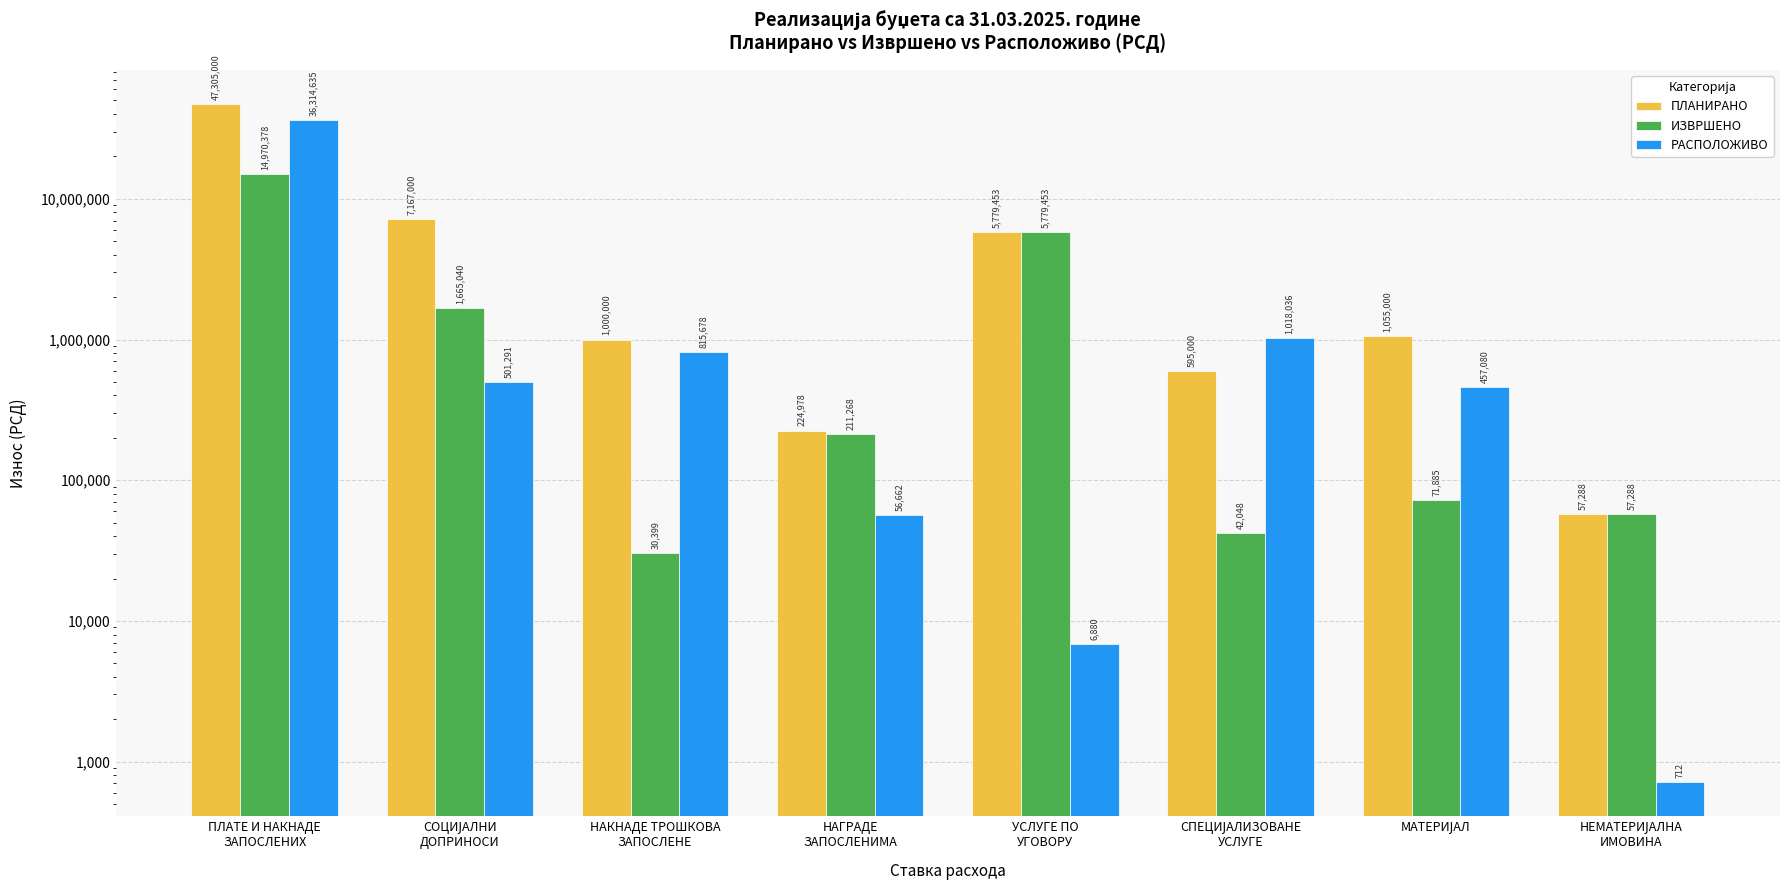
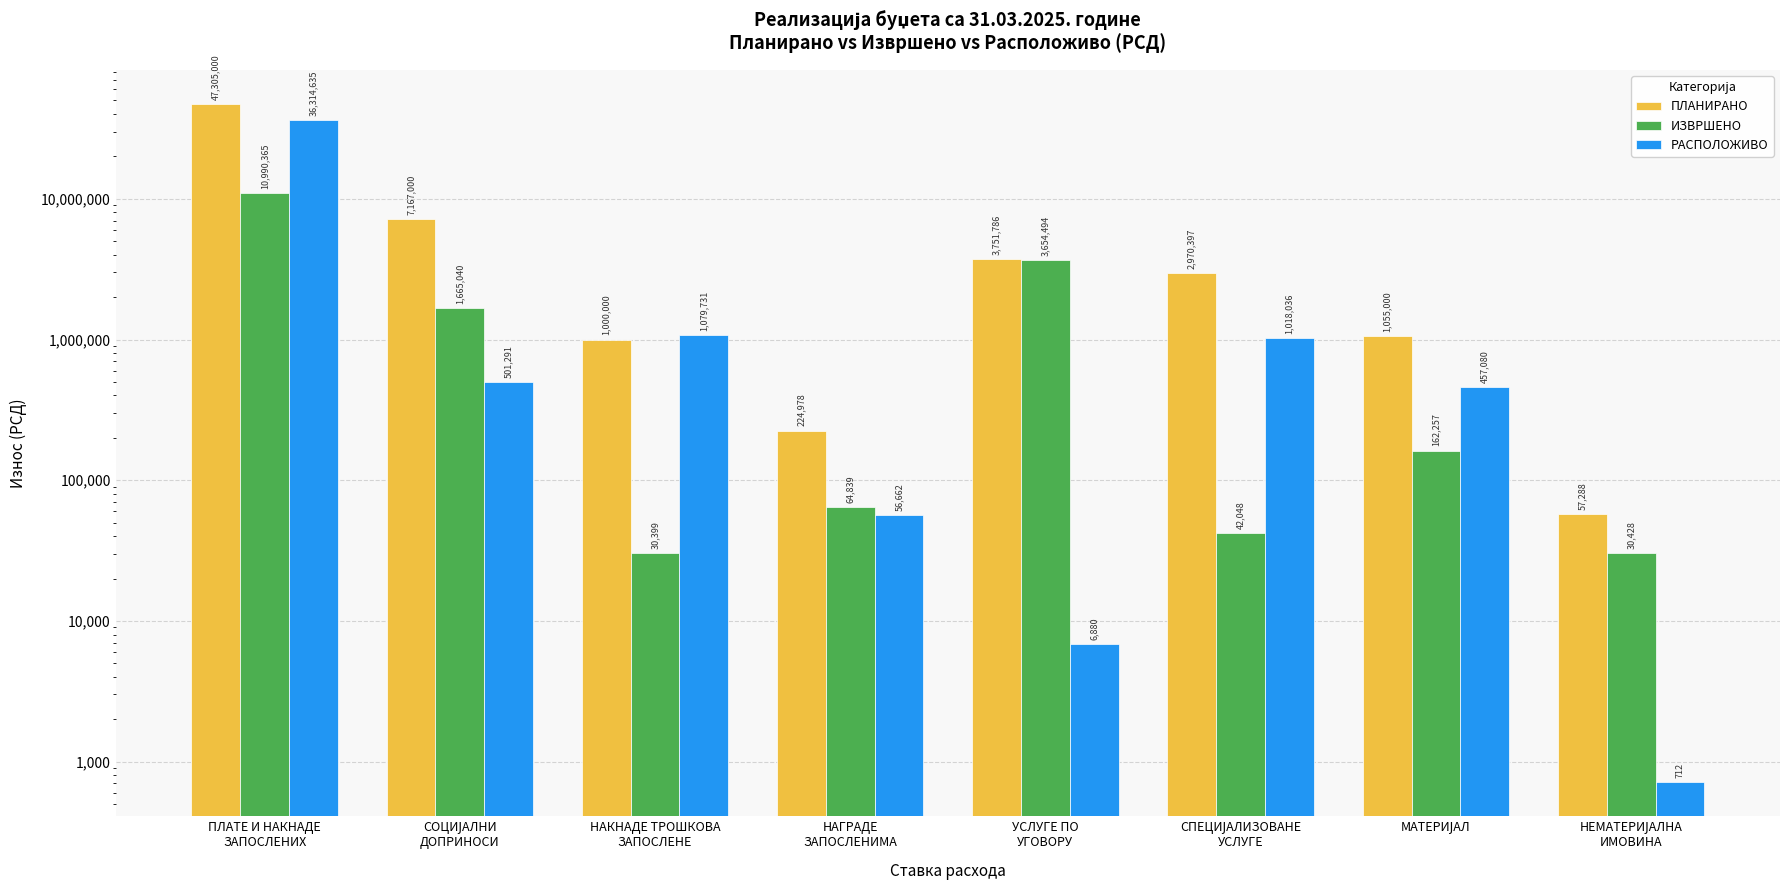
ИЗВРШЕНО, ПЛАТЕ И НАКНАДЕ ЗАПОСЛЕНИХ: 14,970,378 -> 10,990,365
РАСПОЛОЖИВО, НАКНАДЕ ТРОШКОВА ЗАПОСЛЕНЕ: 815,678 -> 1,079,731
ИЗВРШЕНО, НАГРАДЕ ЗАПОСЛЕНИМА: 211,268 -> 64,839
ПЛАНИРАНО, УСЛУГЕ ПО УГОВОРУ: 5,779,453 -> 3,751,786
ИЗВРШЕНО, УСЛУГЕ ПО УГОВОРУ: 5,779,453 -> 3,654,494
ПЛАНИРАНО, СПЕЦИЈАЛИЗОВАНЕ УСЛУГЕ: 595,000 -> 2,970,397
ИЗВРШЕНО, МАТЕРИЈАЛ: 71,885 -> 162,257
ИЗВРШЕНО, НЕМАТЕРИЈАЛНА ИМОВИНА: 57,288 -> 30,428
